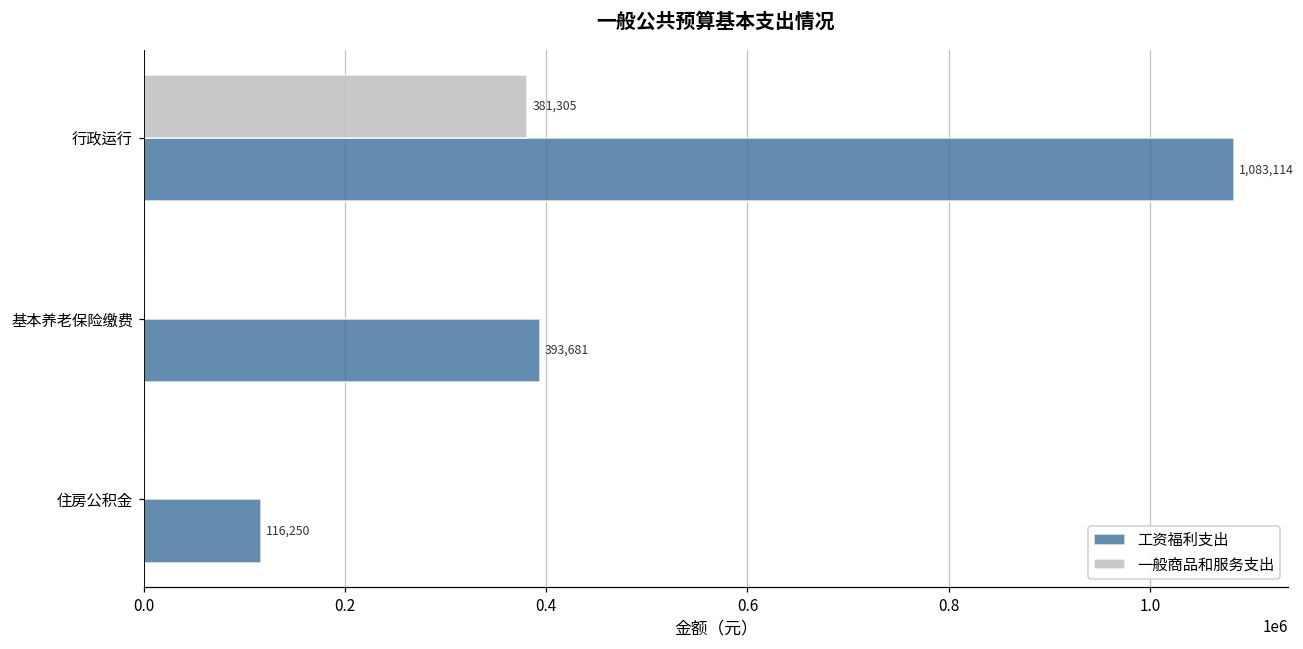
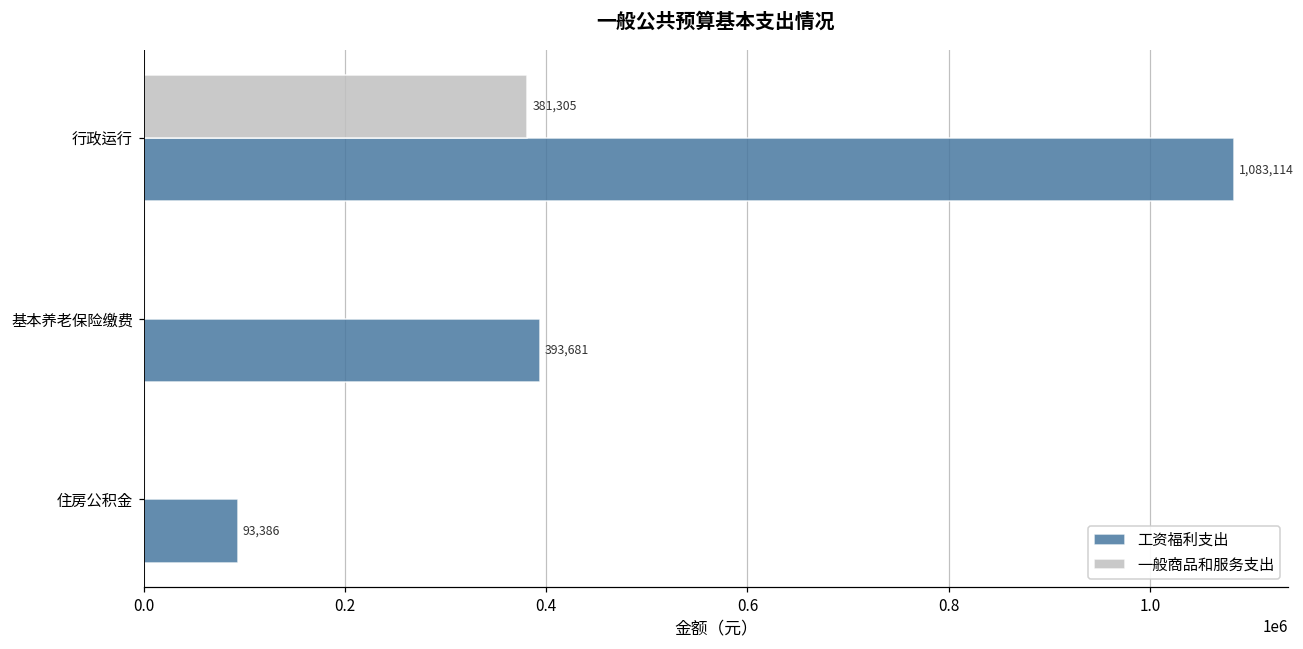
工资福利支出, 住房公积金: 116,250 -> 93,386
